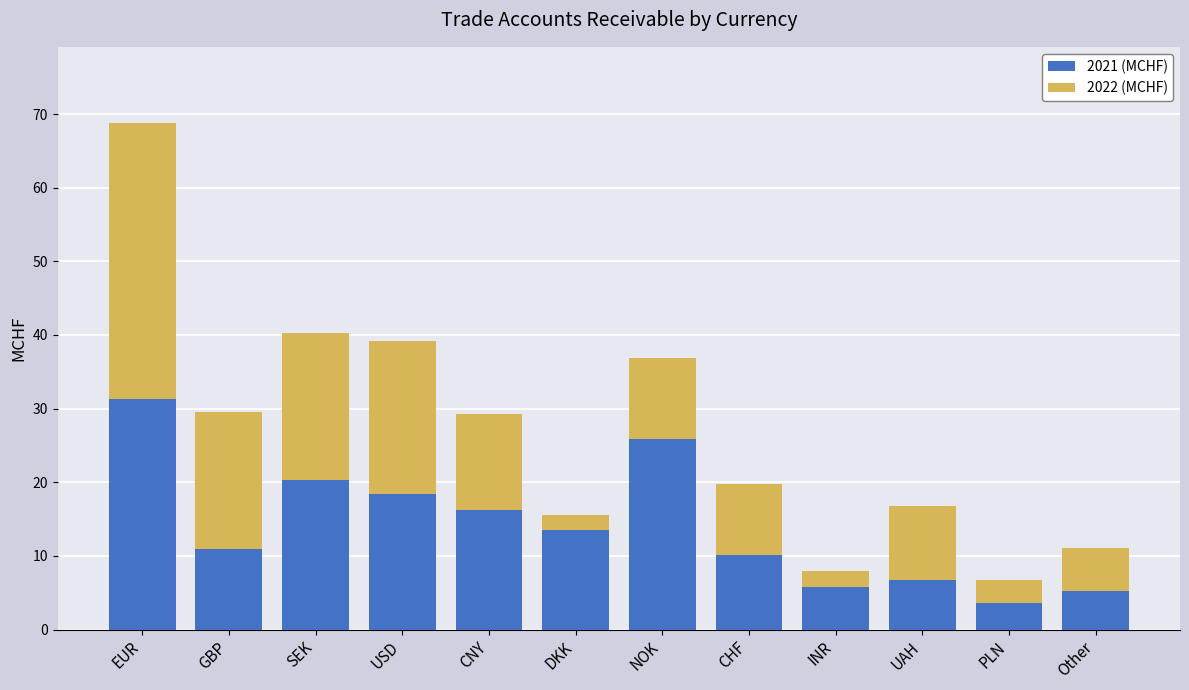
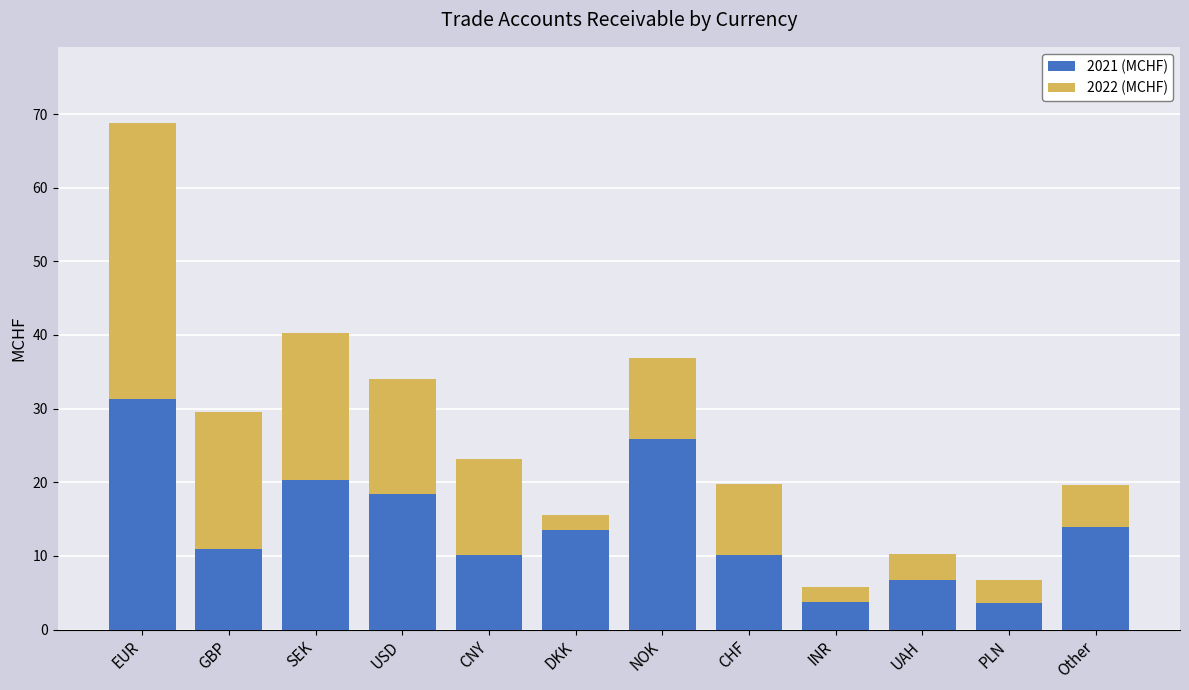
2022 (MCHF), USD: 21 -> 16
2021 (MCHF), CNY: 16 -> 10
2021 (MCHF), INR: 6 -> 4
2022 (MCHF), UAH: 10 -> 3
2021 (MCHF), Other: 5 -> 14
